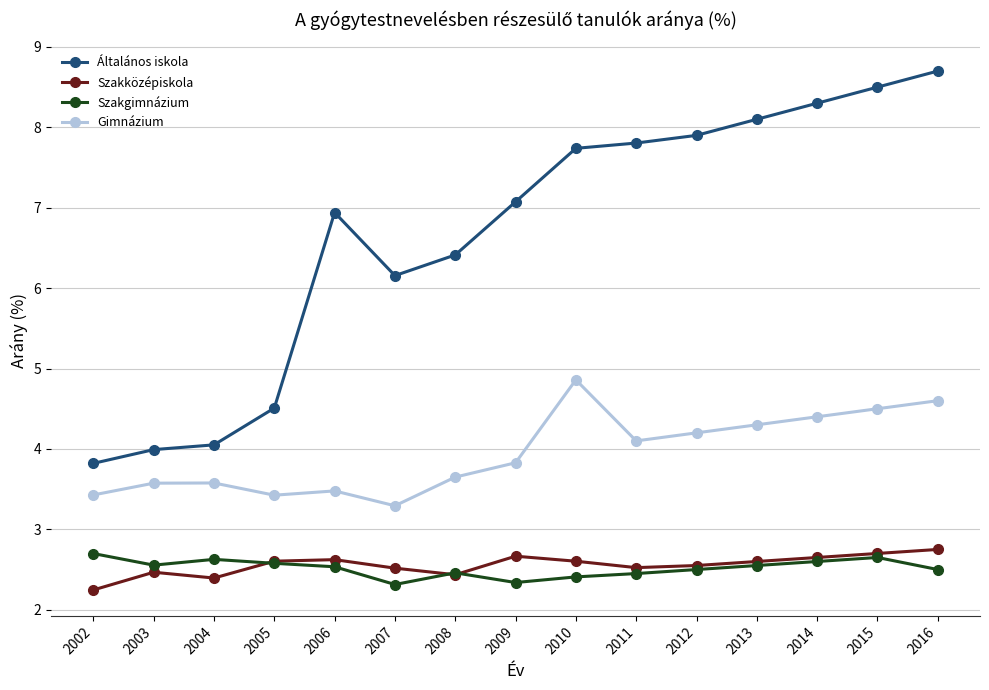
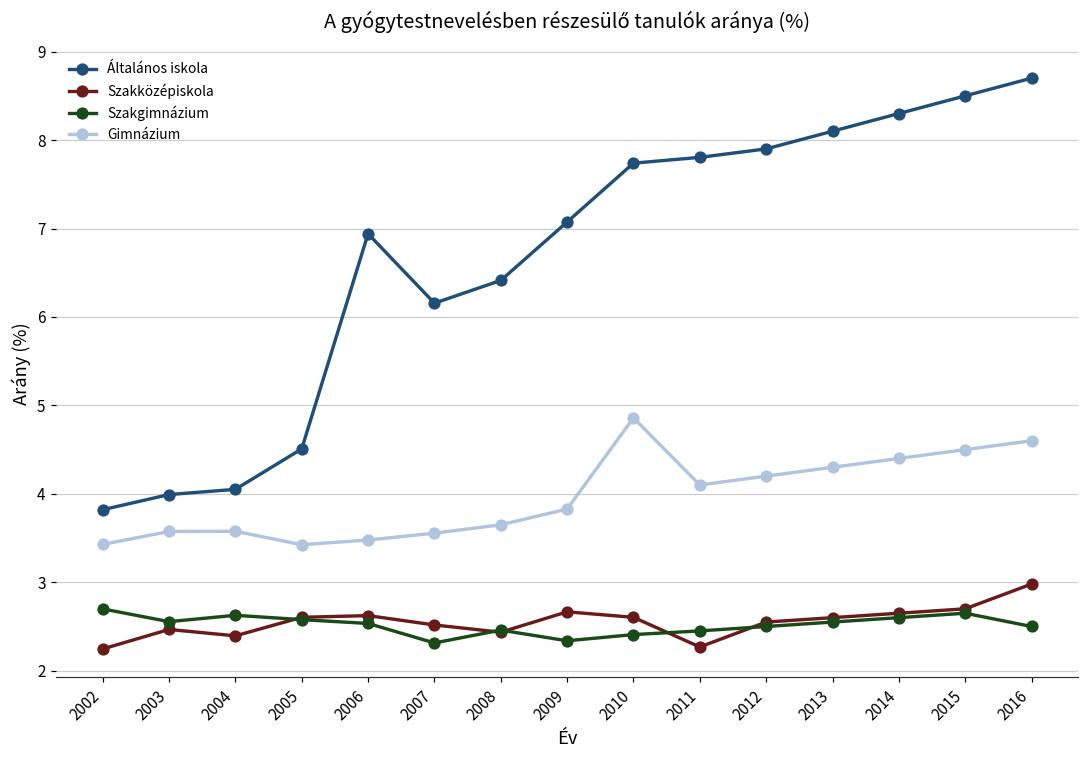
Gimnázium, 2007: 3.3 -> 3.6
Szakközépiskola, 2011: 2.5 -> 2.3
Szakközépiskola, 2016: 2.8 -> 3.0
